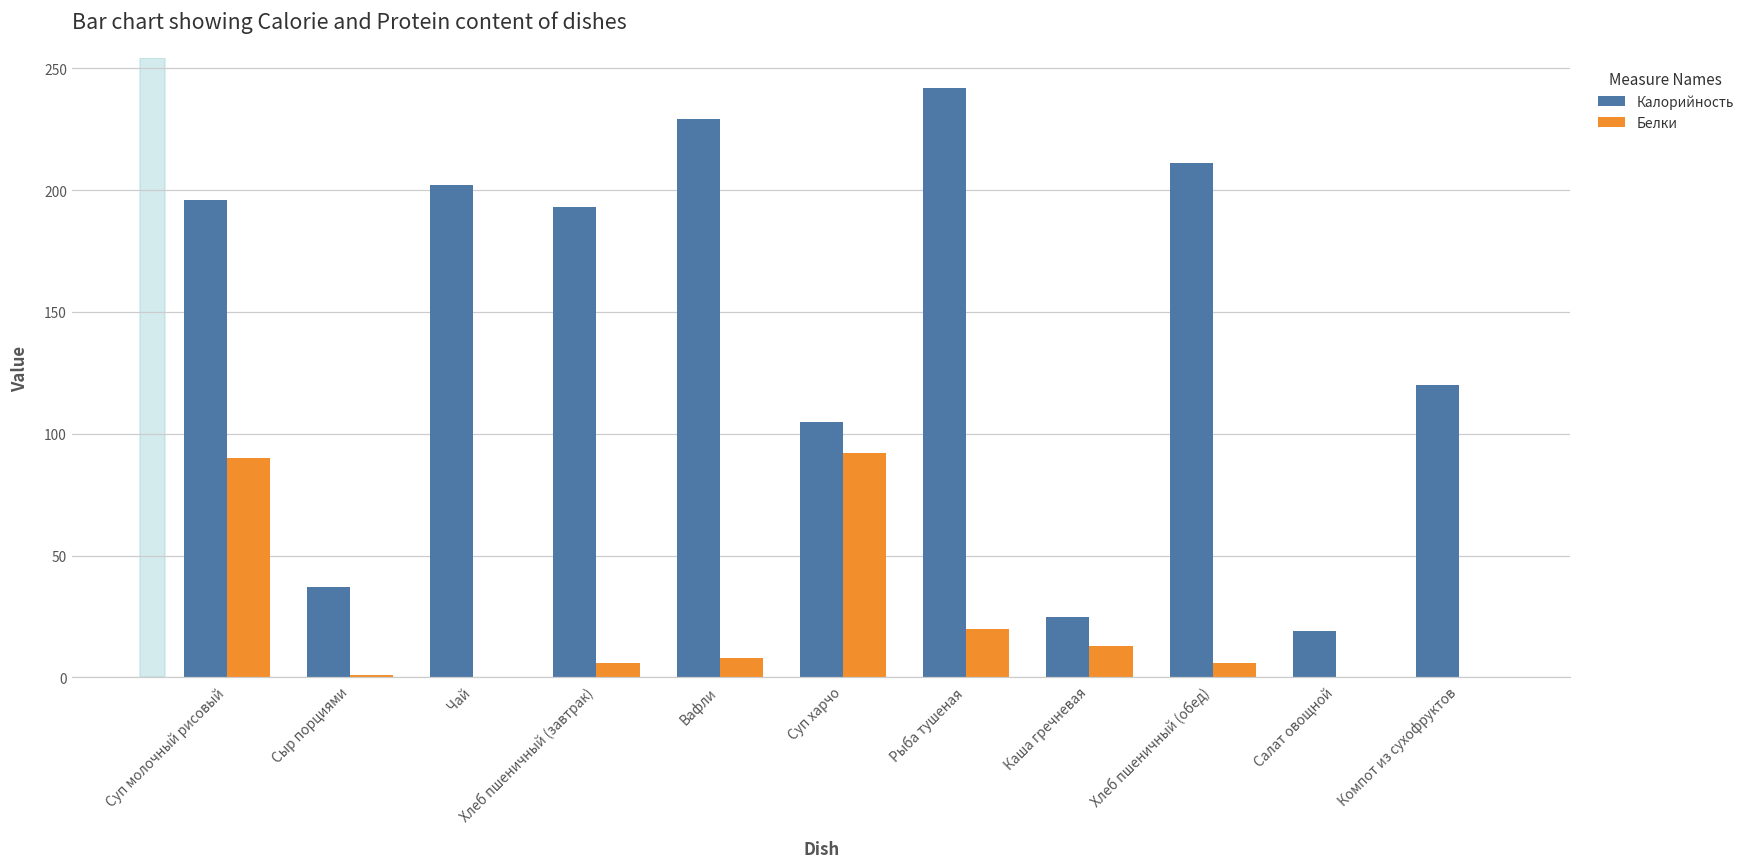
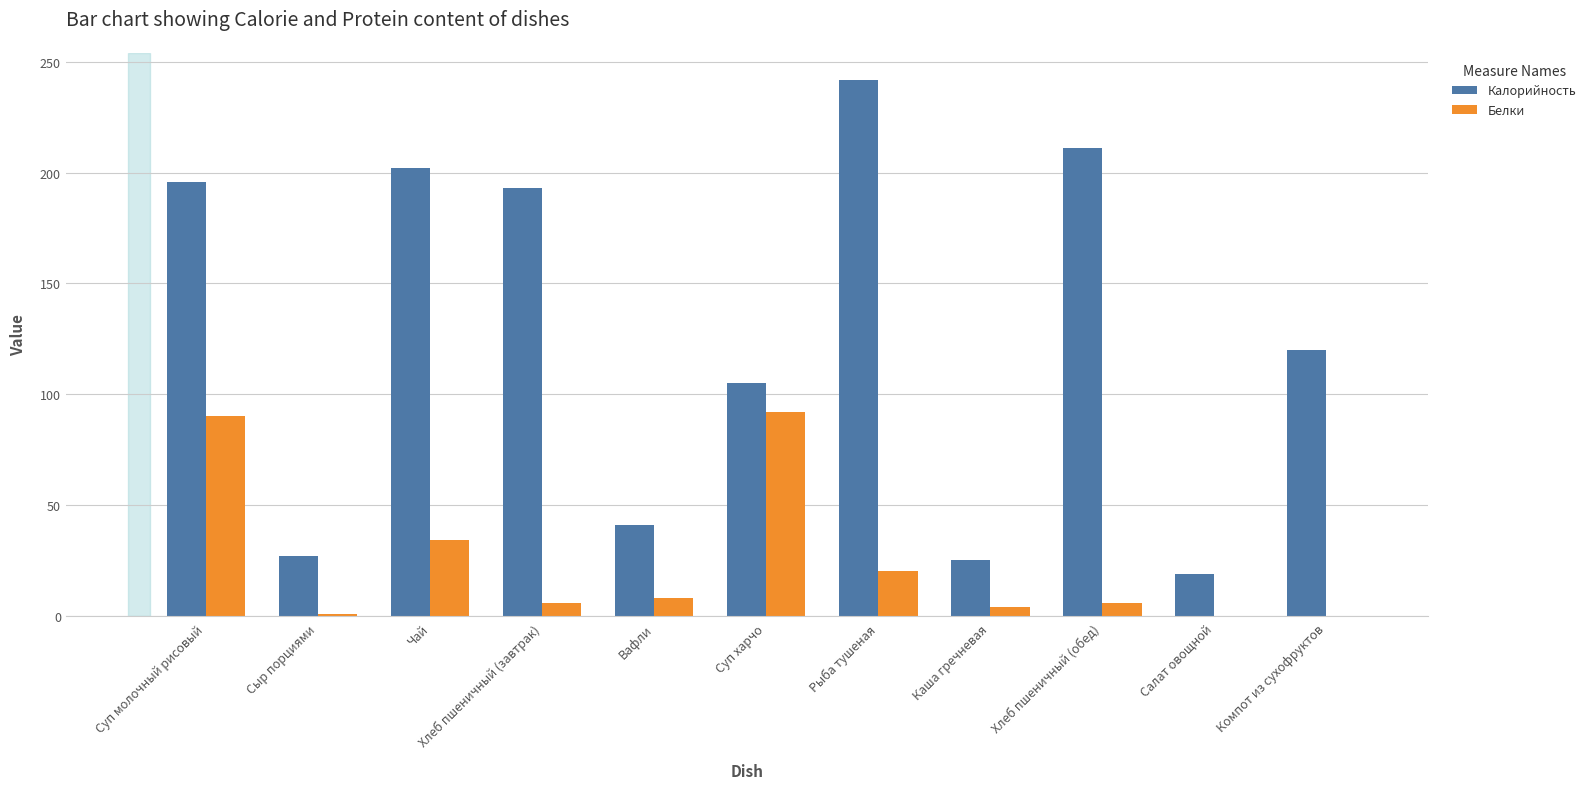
Калорийность, Сыр порциями: 37 -> 27
Белки, Чай: 0 -> 34
Калорийность, Вафли: 229 -> 41
Белки, Каша гречневая: 13 -> 4
